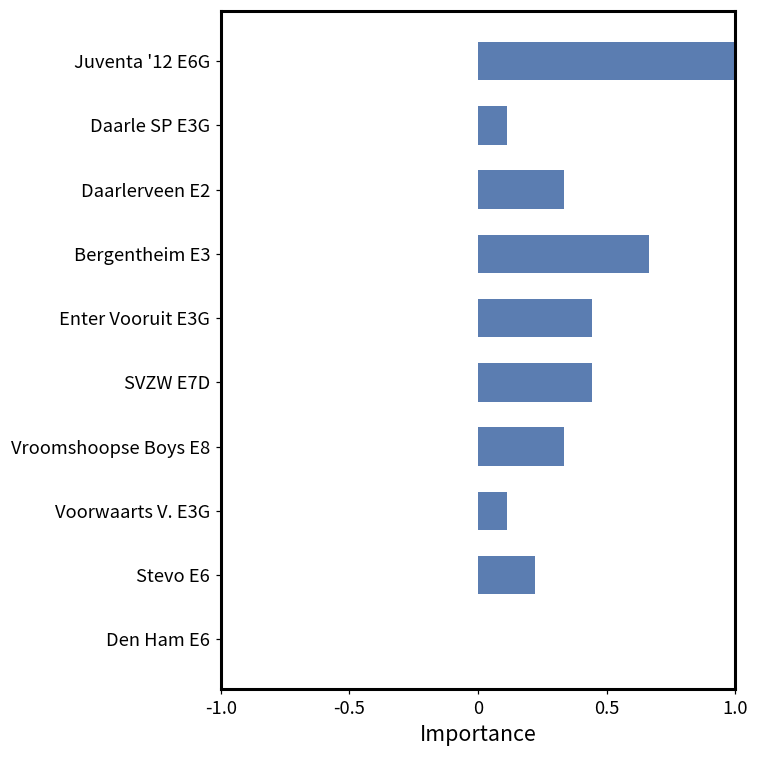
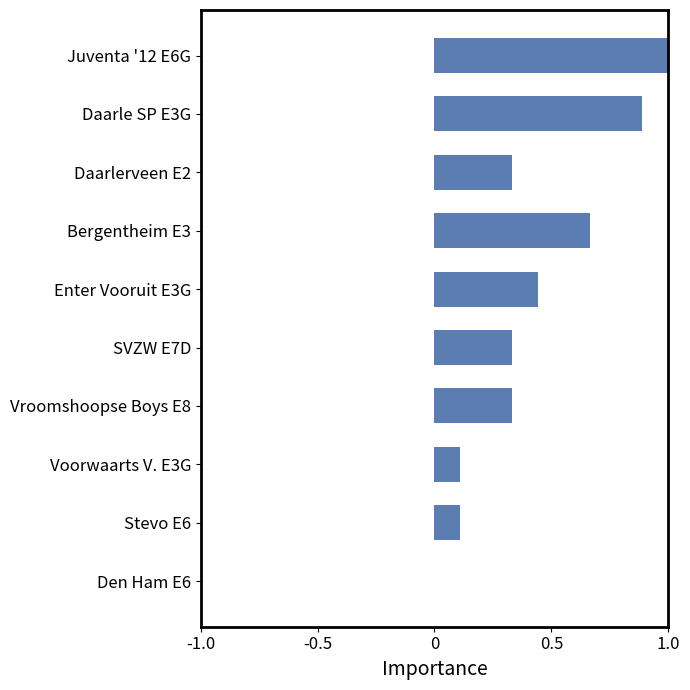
Daarle SP E3G: 0.11 -> 0.89
SVZW E7D: 0.44 -> 0.33
Stevo E6: 0.22 -> 0.11
